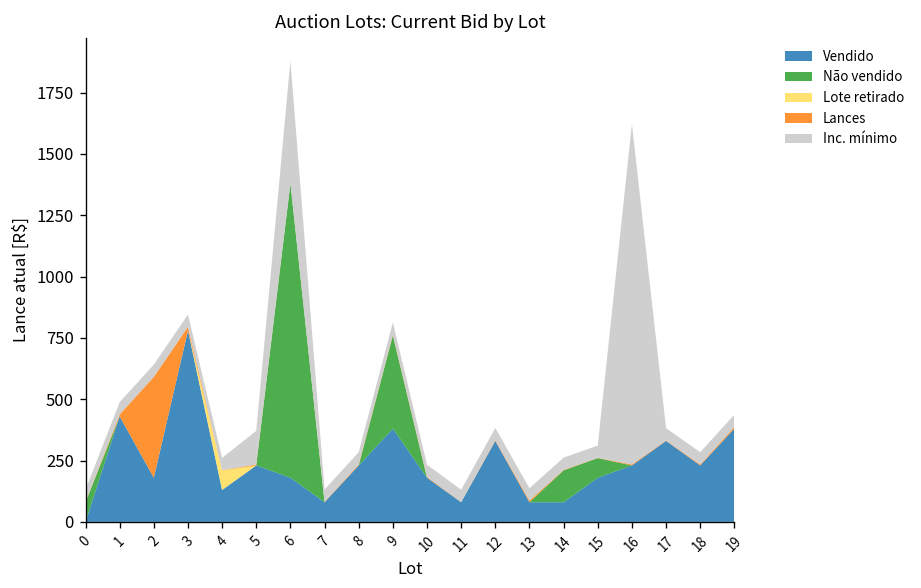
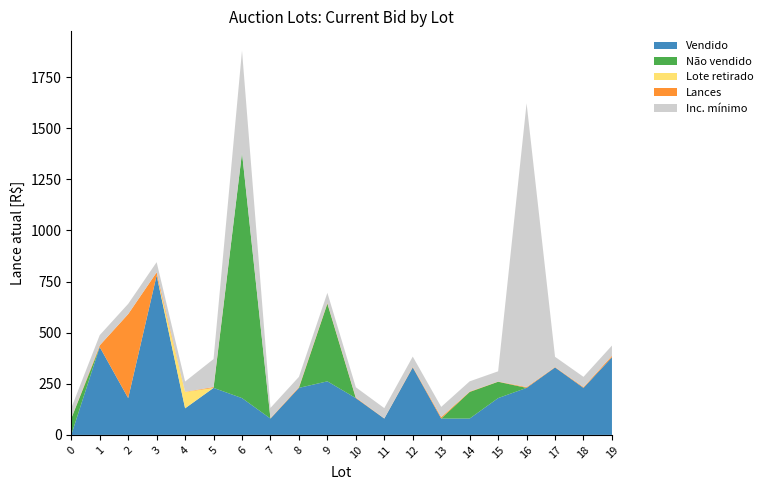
Vendido, 9: 380 -> 260
